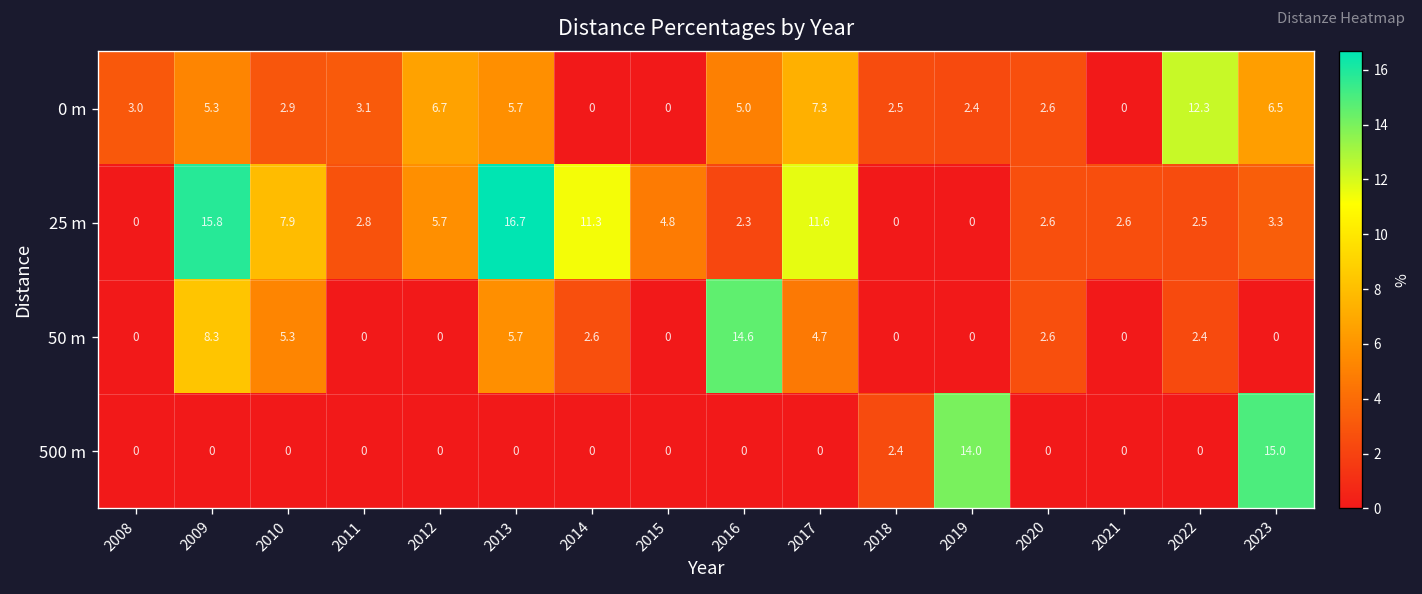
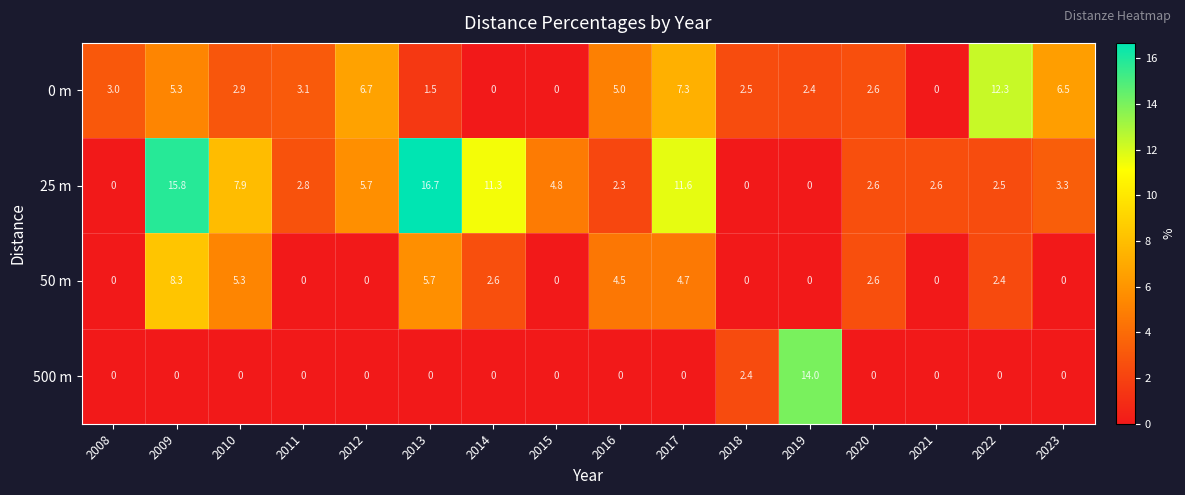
0 m, 2013: 5.7 -> 1.5
50 m, 2016: 14.6 -> 4.5
500 m, 2023: 15.0 -> 0
